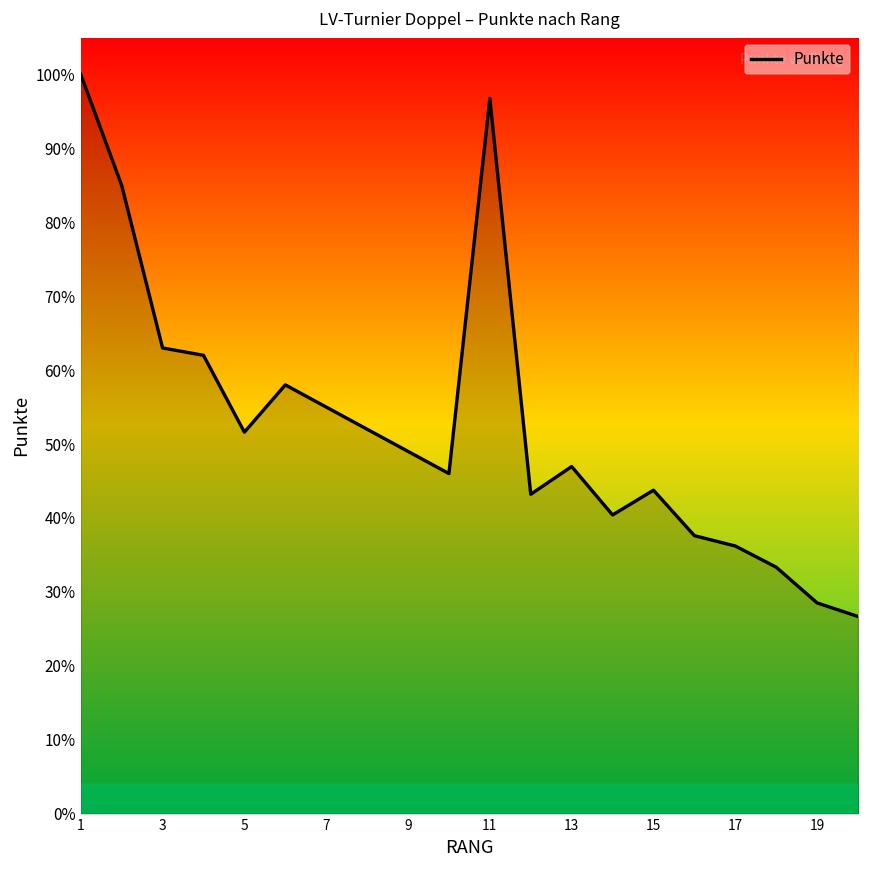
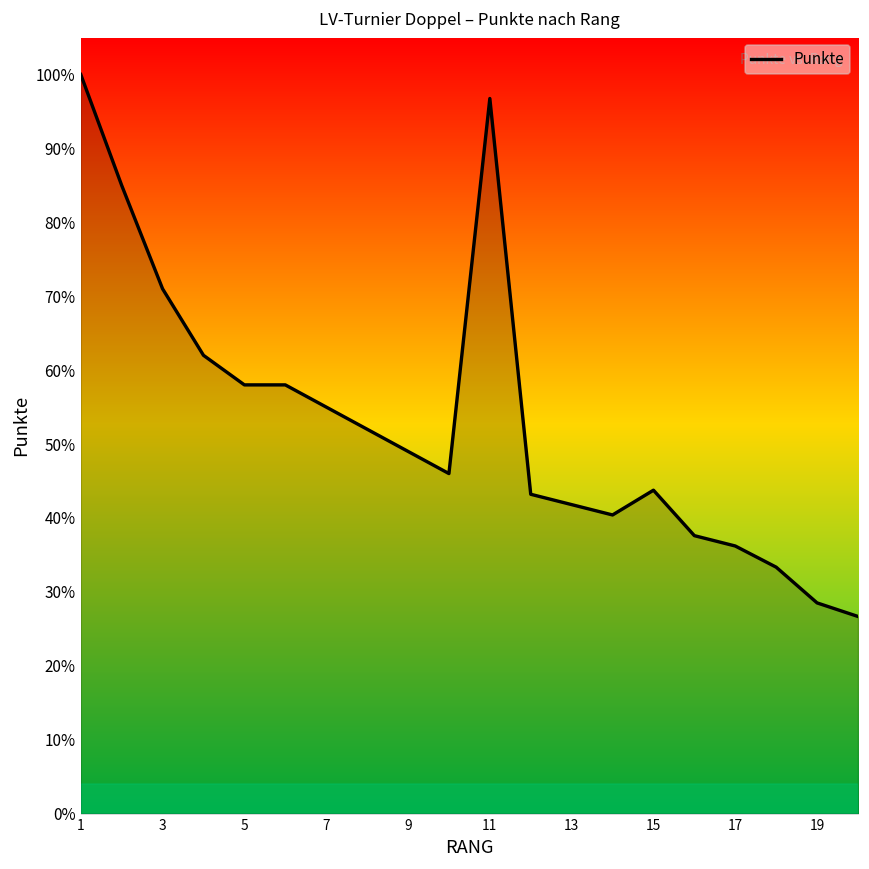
3: 63% -> 71%
5: 52% -> 58%
13: 47% -> 42%
